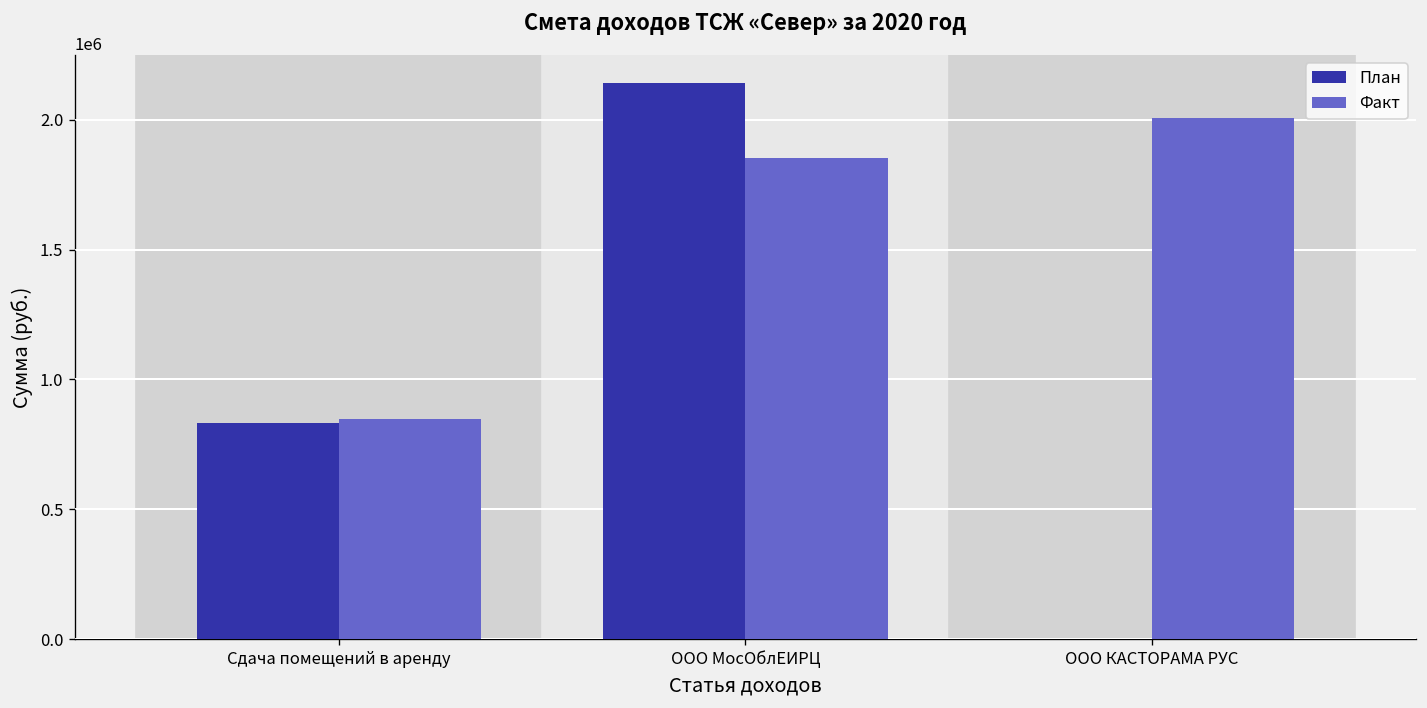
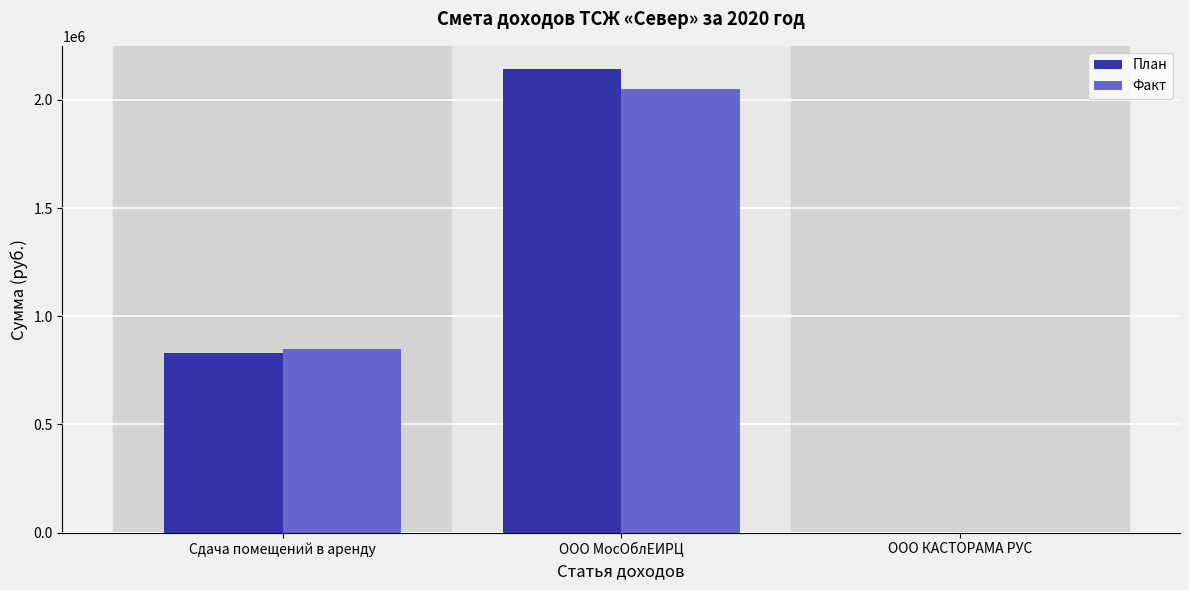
Факт, ООО МосОблЕИРЦ: 1850000 -> 2050000
Факт, ООО КАСТОРАМА РУС: 2010000 -> 0
